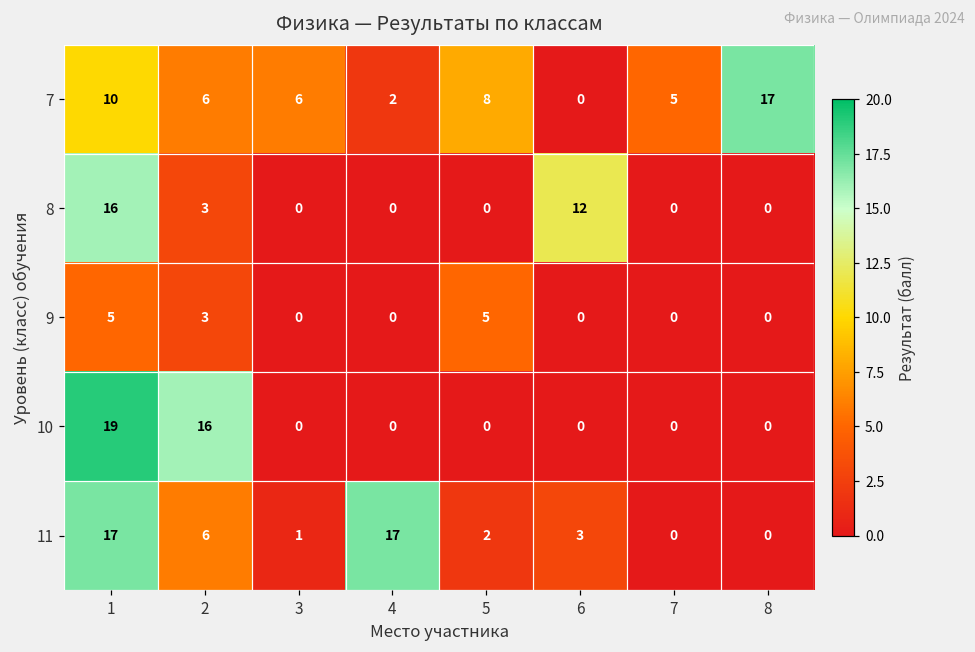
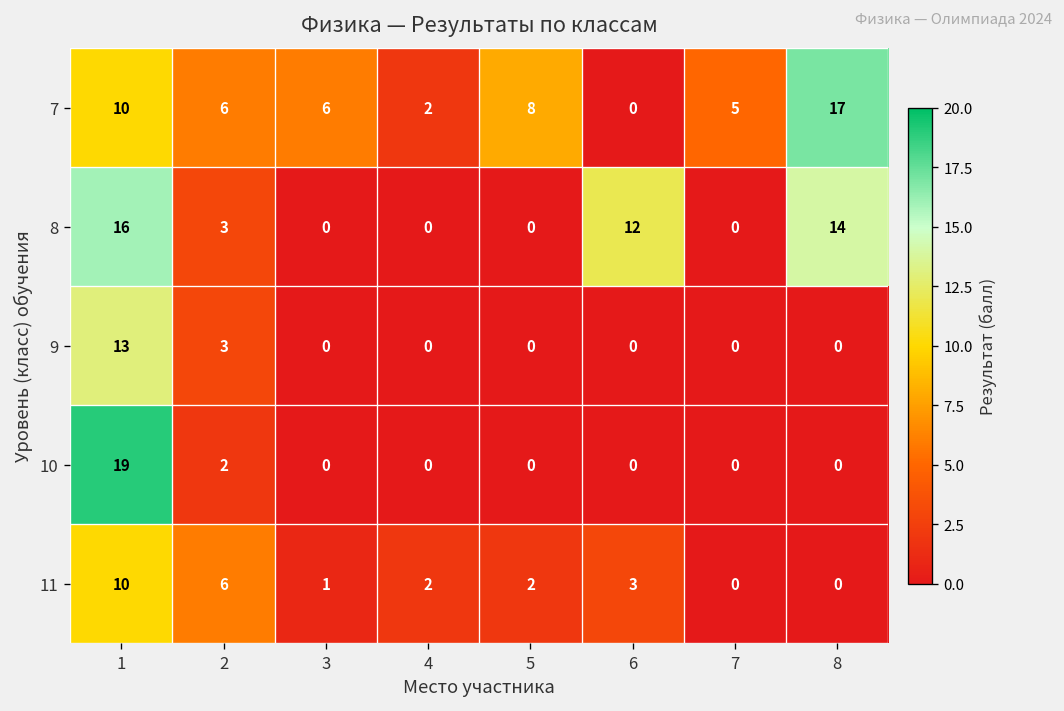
8, 8: 0 -> 14
9, 1: 5 -> 13
9, 5: 5 -> 0
10, 2: 16 -> 2
11, 1: 17 -> 10
11, 4: 17 -> 2
